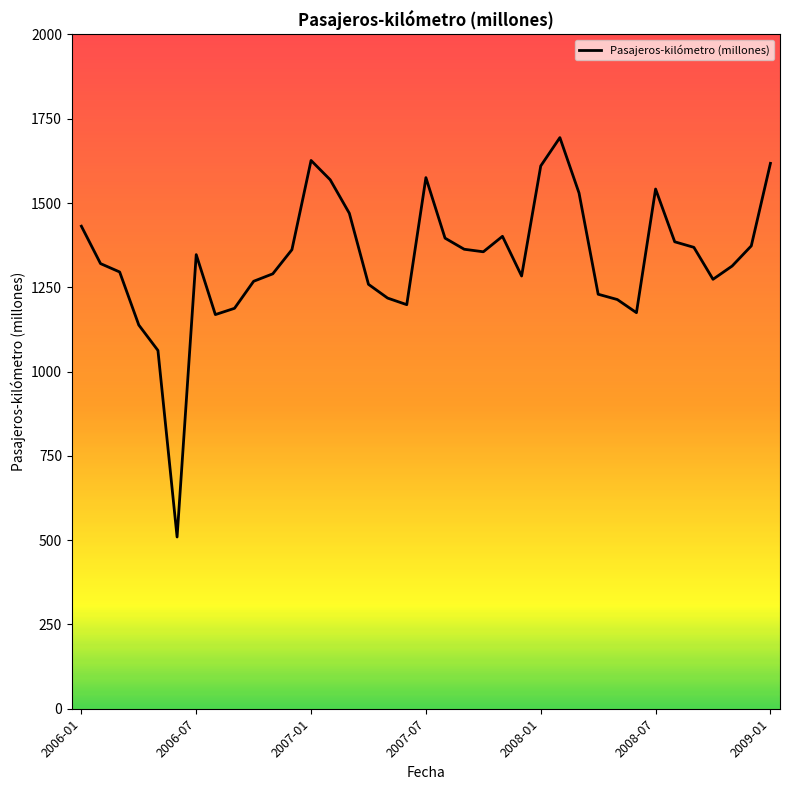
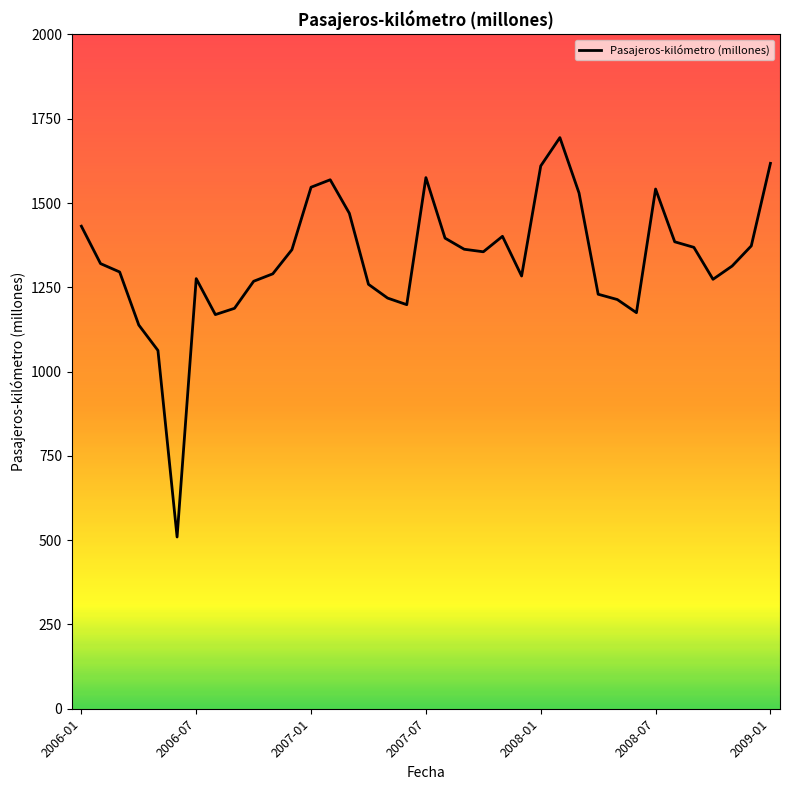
2006-07: 1350 -> 1280
2007-01: 1630 -> 1550
